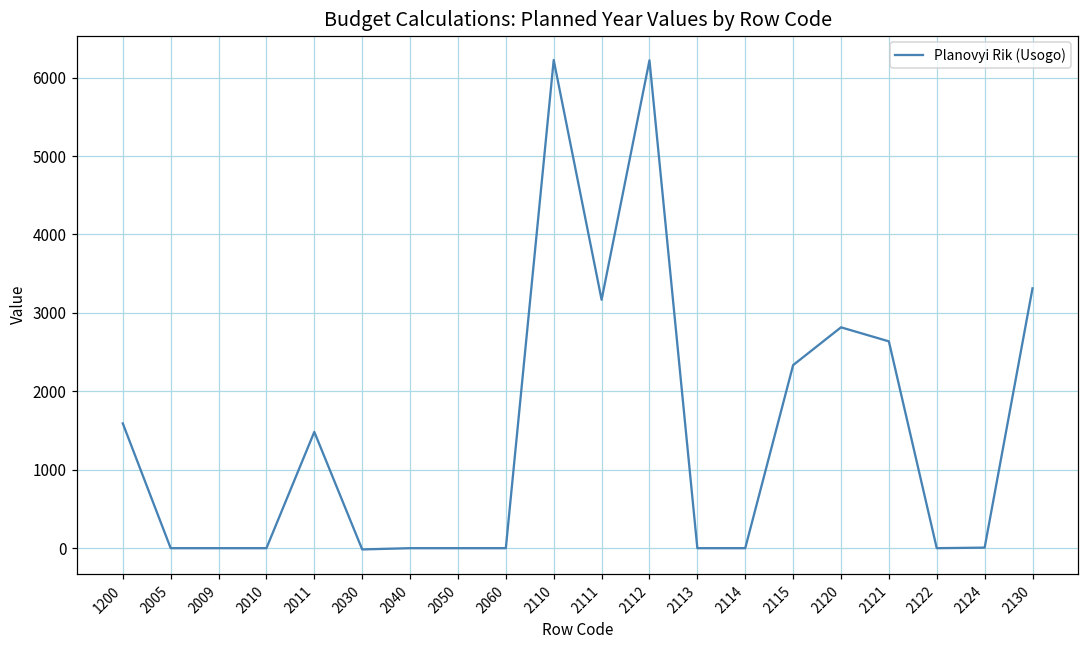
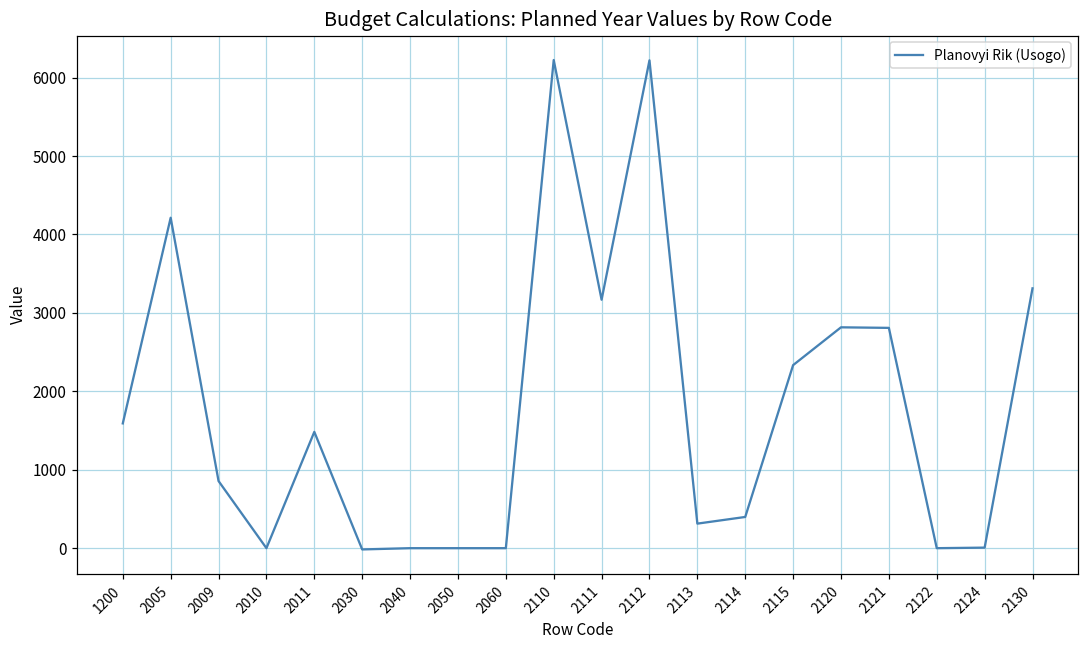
2005: 0 -> 4200
2009: 0 -> 900
2113: 0 -> 300
2114: 0 -> 400
2121: 2600 -> 2800
